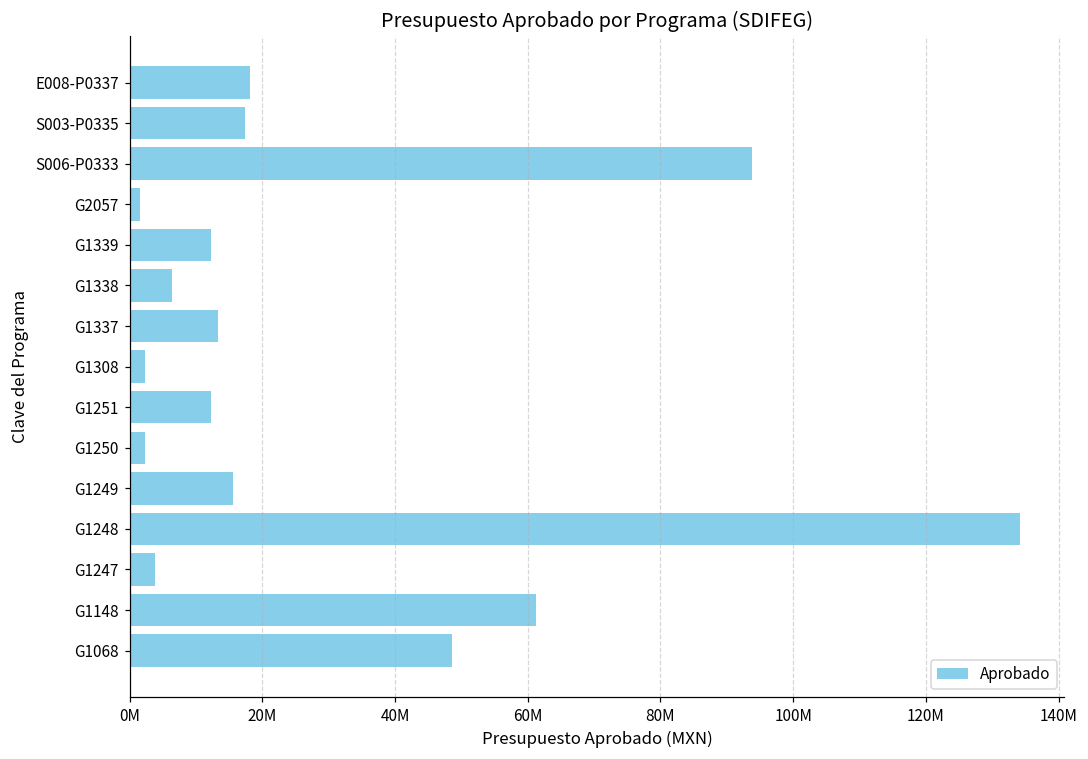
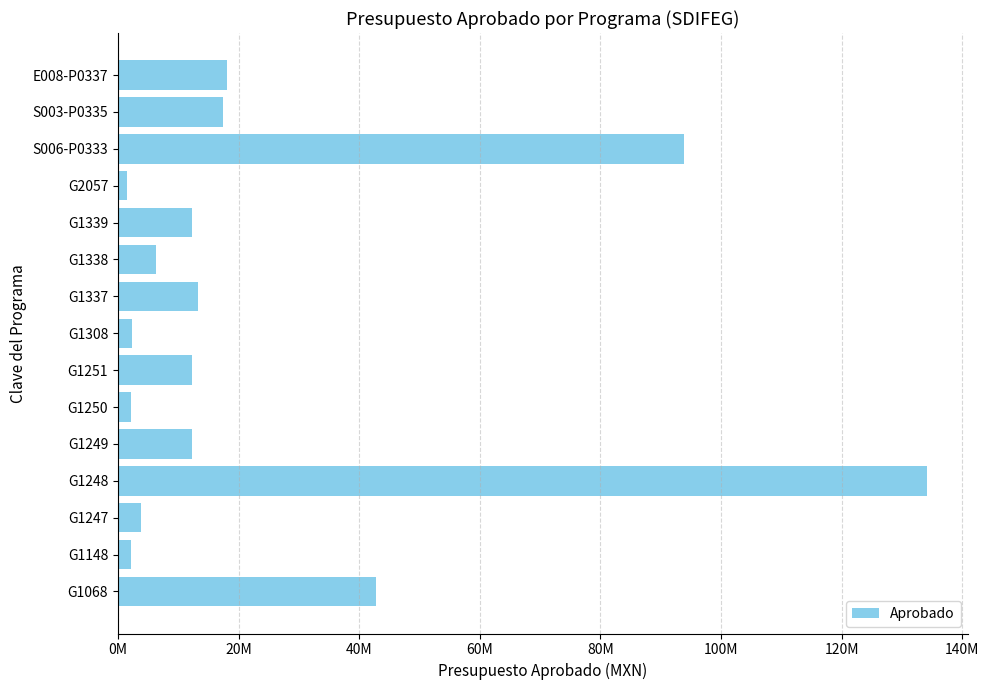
G1249: 16000000 -> 12000000
G1148: 61000000 -> 2000000
G1068: 49000000 -> 43000000
